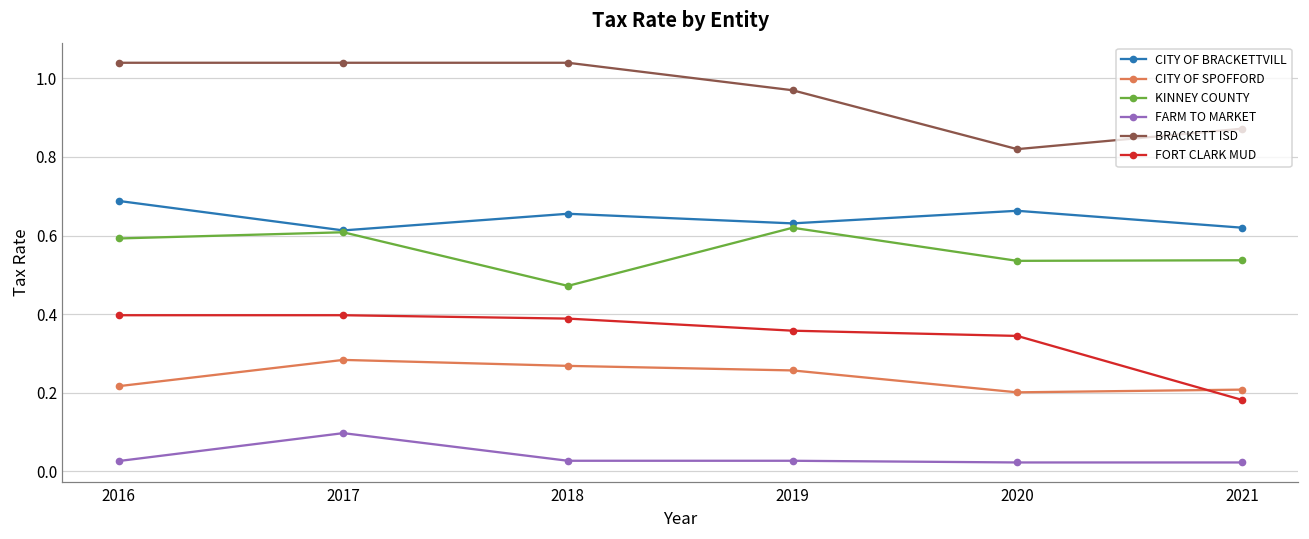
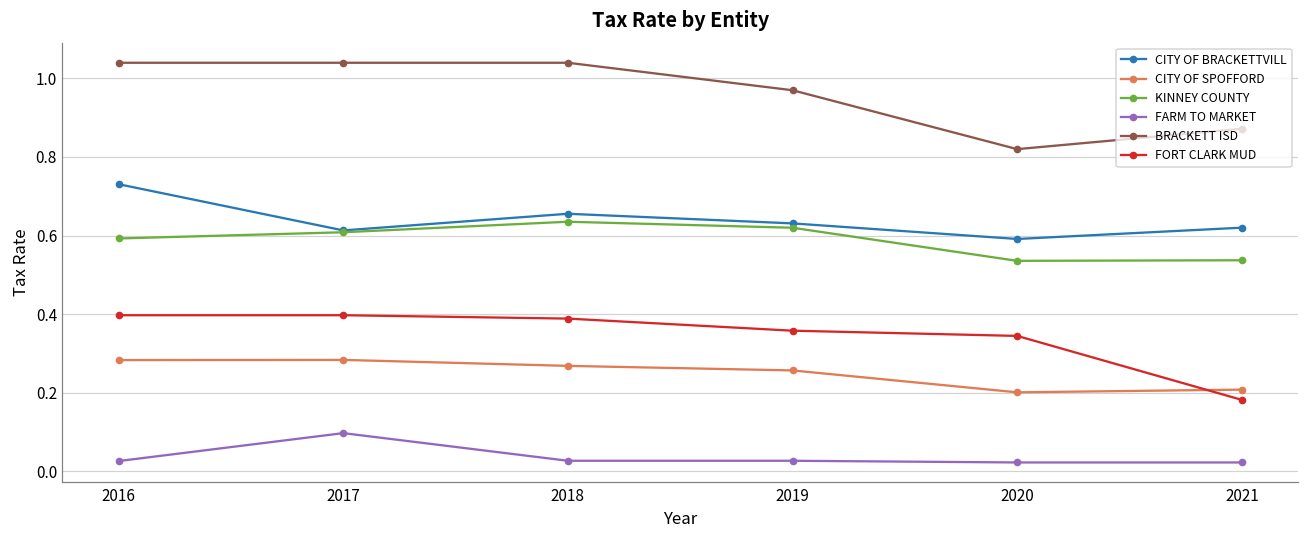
CITY OF BRACKETTVILL, 2016: 0.69 -> 0.73
CITY OF SPOFFORD, 2016: 0.22 -> 0.28
KINNEY COUNTY, 2018: 0.47 -> 0.64
CITY OF BRACKETTVILL, 2020: 0.66 -> 0.59
